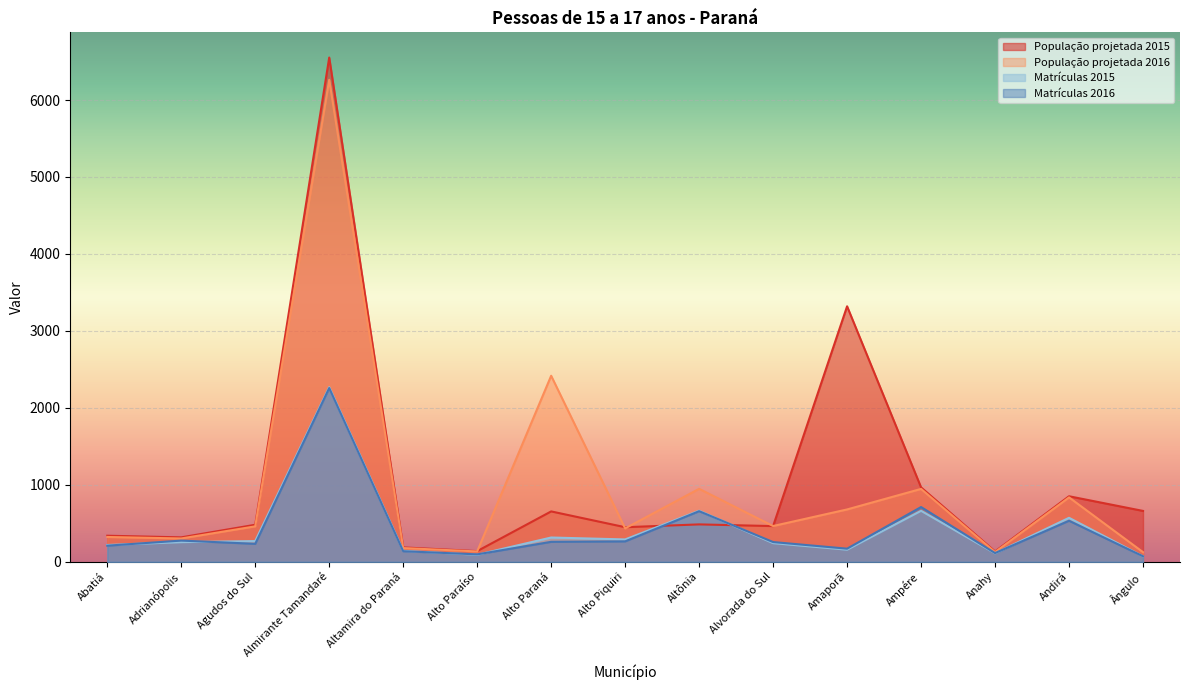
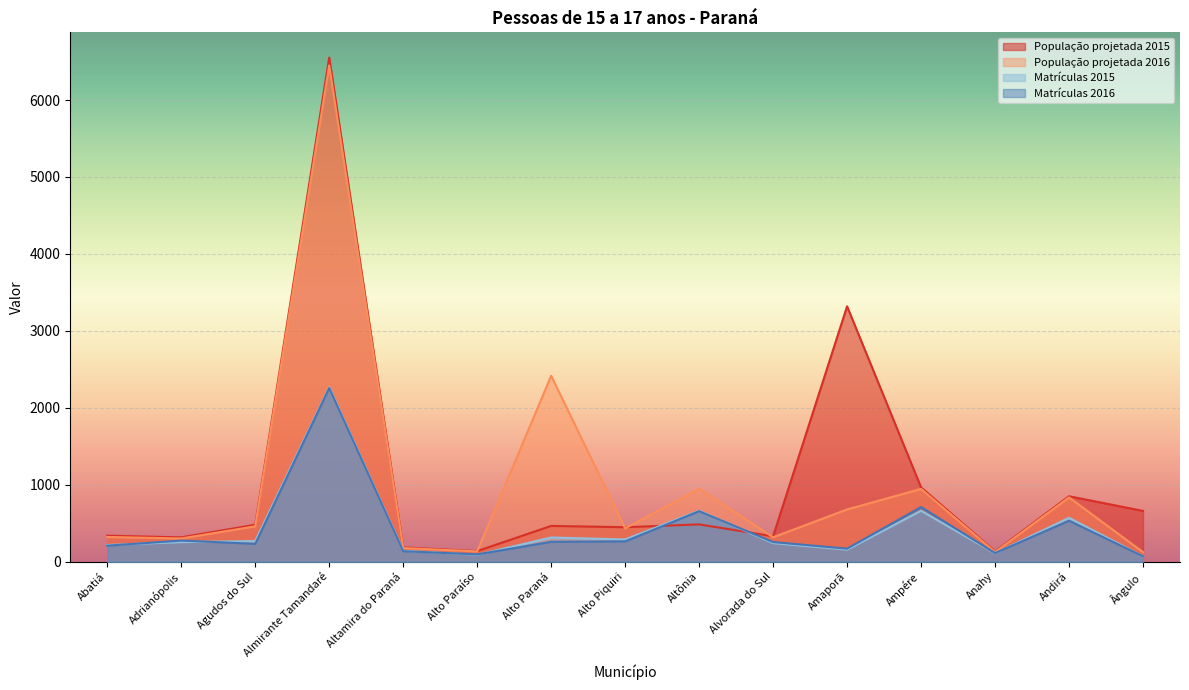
População projetada 2016, Almirante Tamandaré: 6300 -> 6400
População projetada 2015, Alto Paraná: 700 -> 500
População projetada 2015, Alvorada do Sul: 500 -> 300
População projetada 2016, Alvorada do Sul: 500 -> 300
